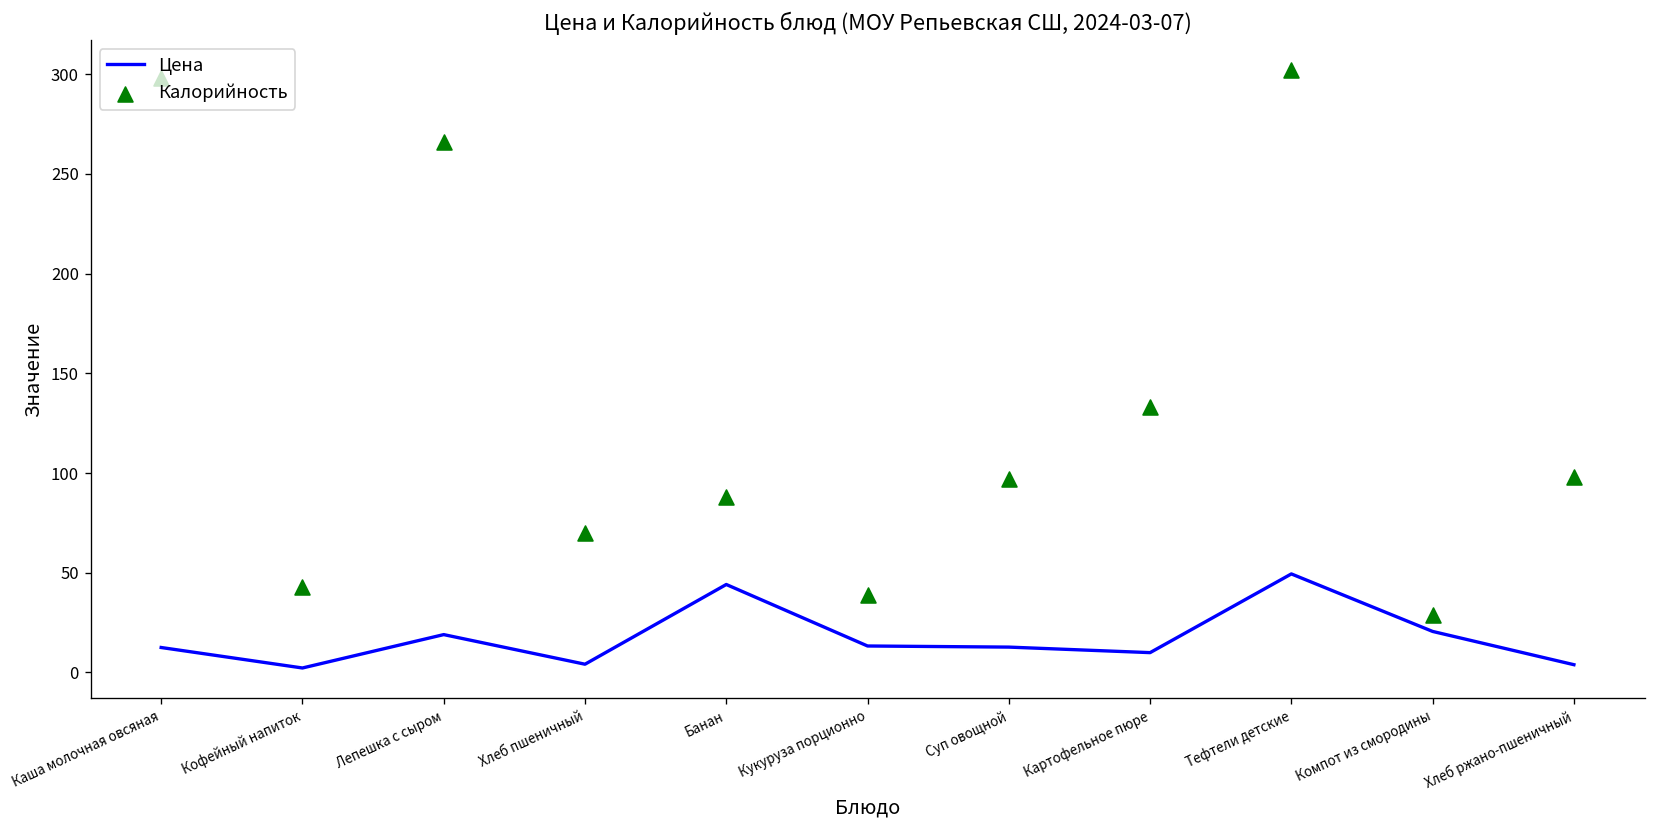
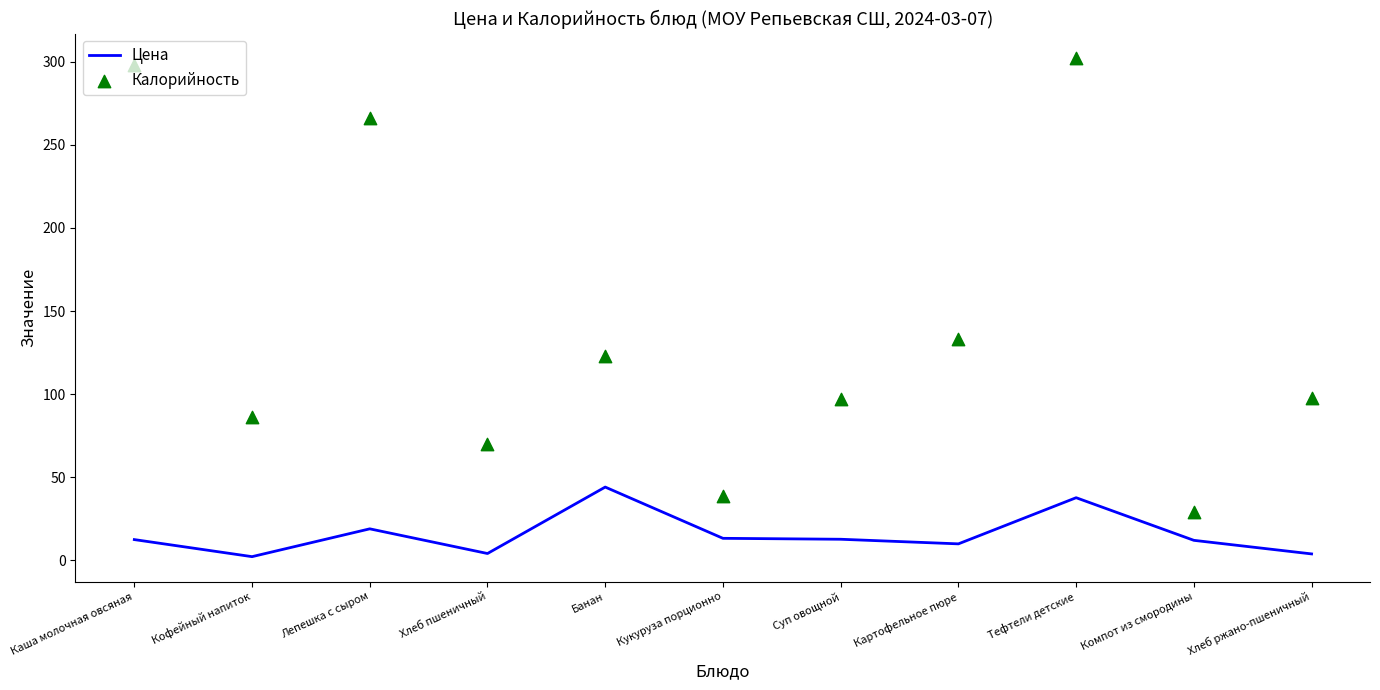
Калорийность, Кофейный напиток: 43 -> 86
Калорийность, Банан: 88 -> 123
Цена, Тефтели детские: 49 -> 38
Цена, Компот из смородины: 21 -> 12
